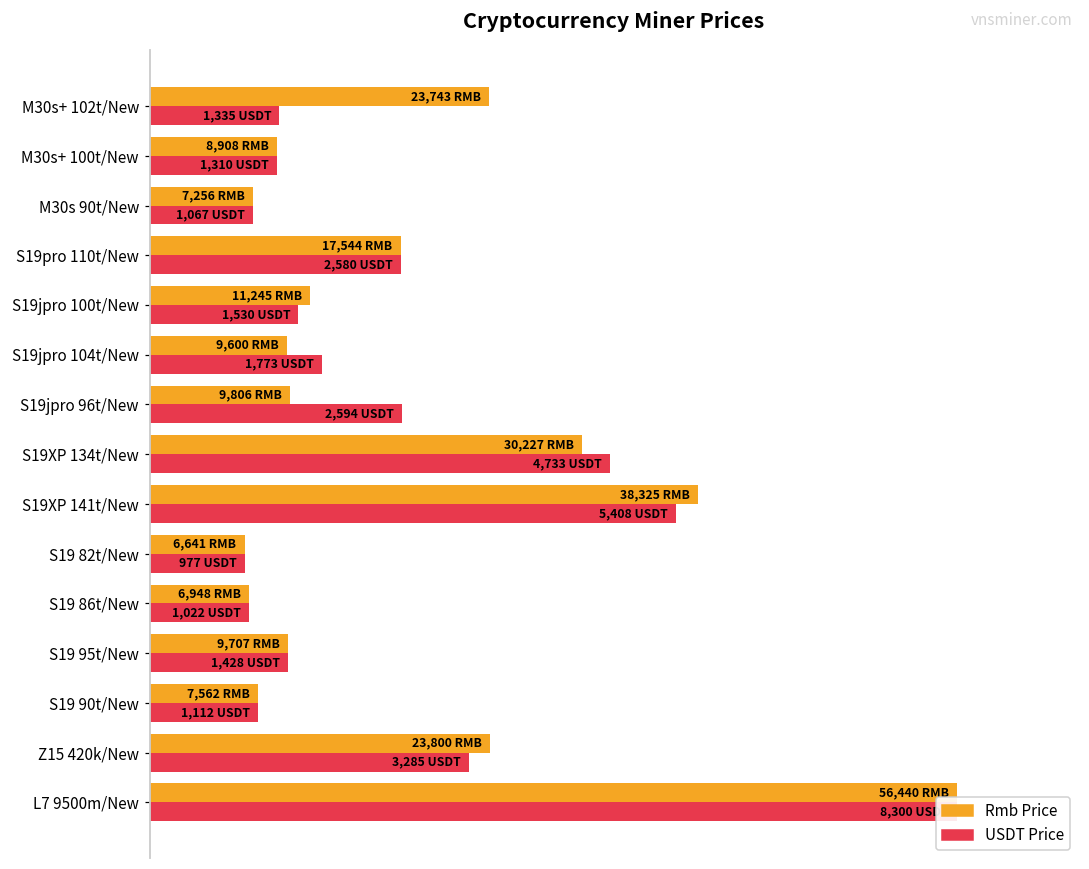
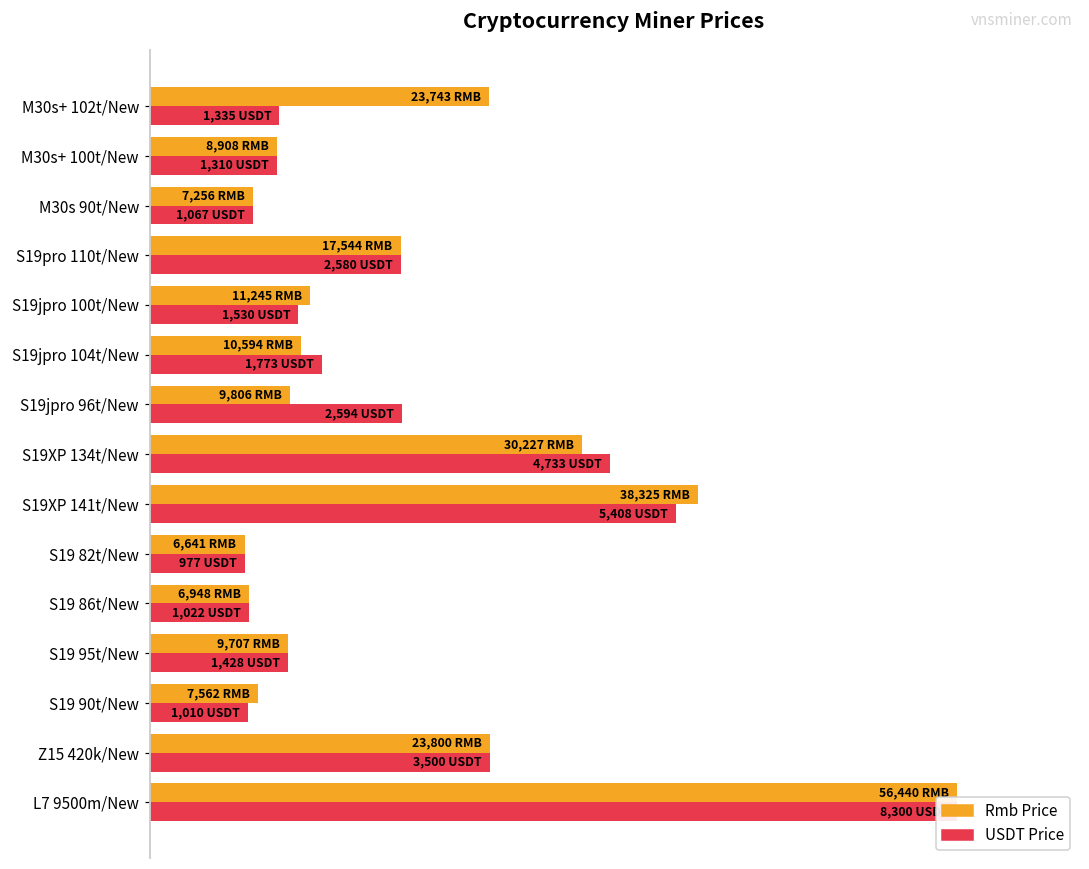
Rmb Price, S19jpro 104t/New: 9,600 -> 10,594
USDT Price, S19 90t/New: 1,112 -> 1,010
USDT Price, Z15 420k/New: 3,285 -> 3,500
